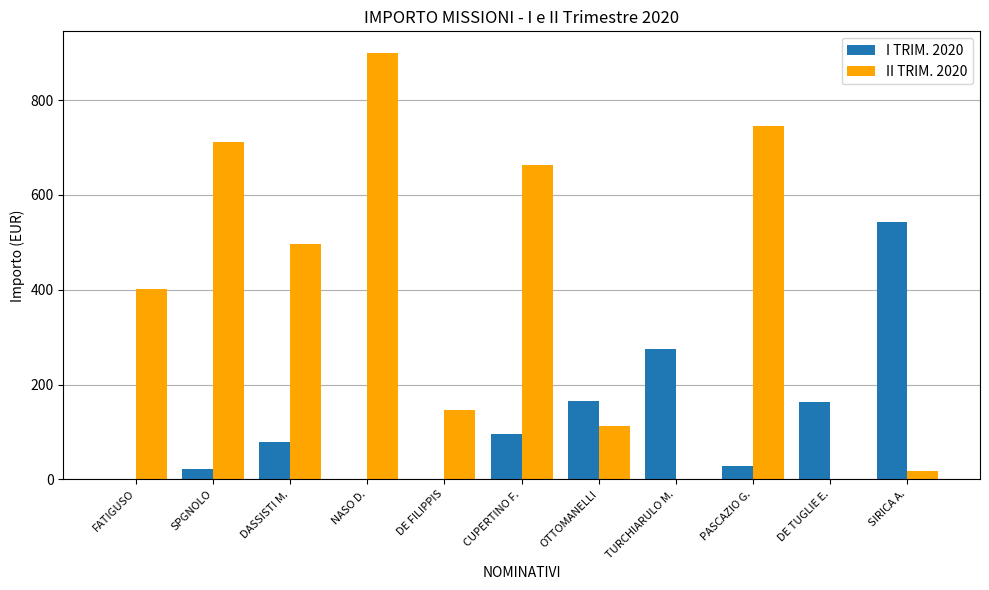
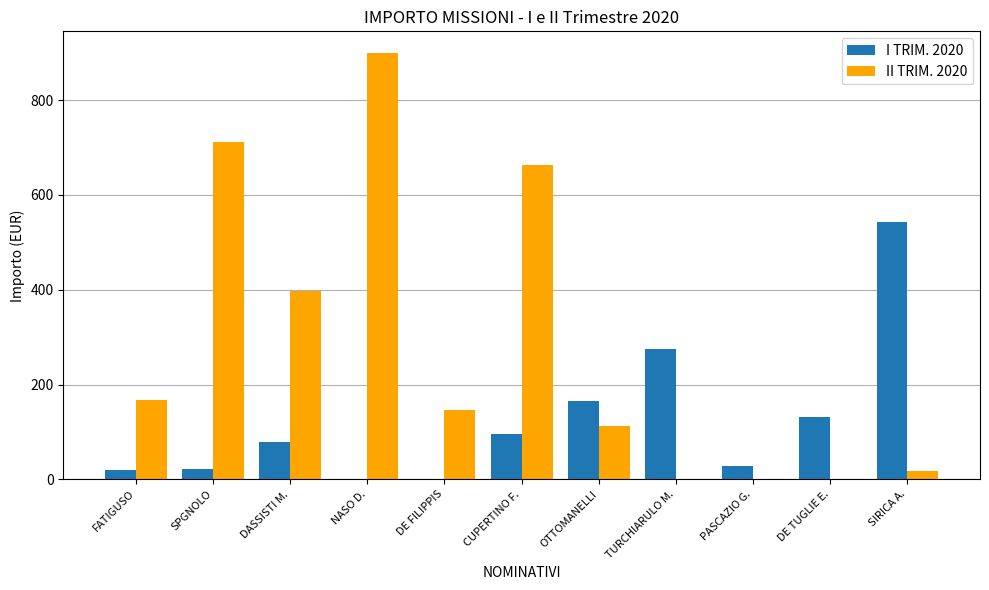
I TRIM. 2020, FATIGUSO: 0 -> 20
II TRIM. 2020, FATIGUSO: 400 -> 170
II TRIM. 2020, DASSISTI M.: 500 -> 400
II TRIM. 2020, PASCAZIO G.: 750 -> 0
I TRIM. 2020, DE TUGLIE E.: 160 -> 130
